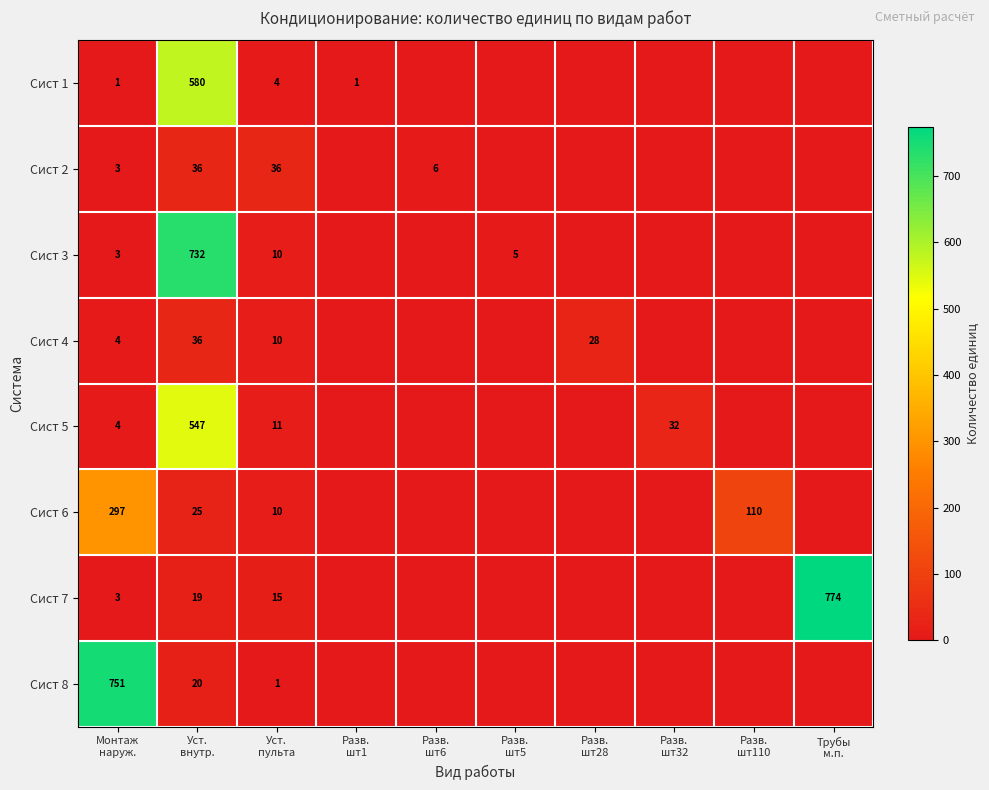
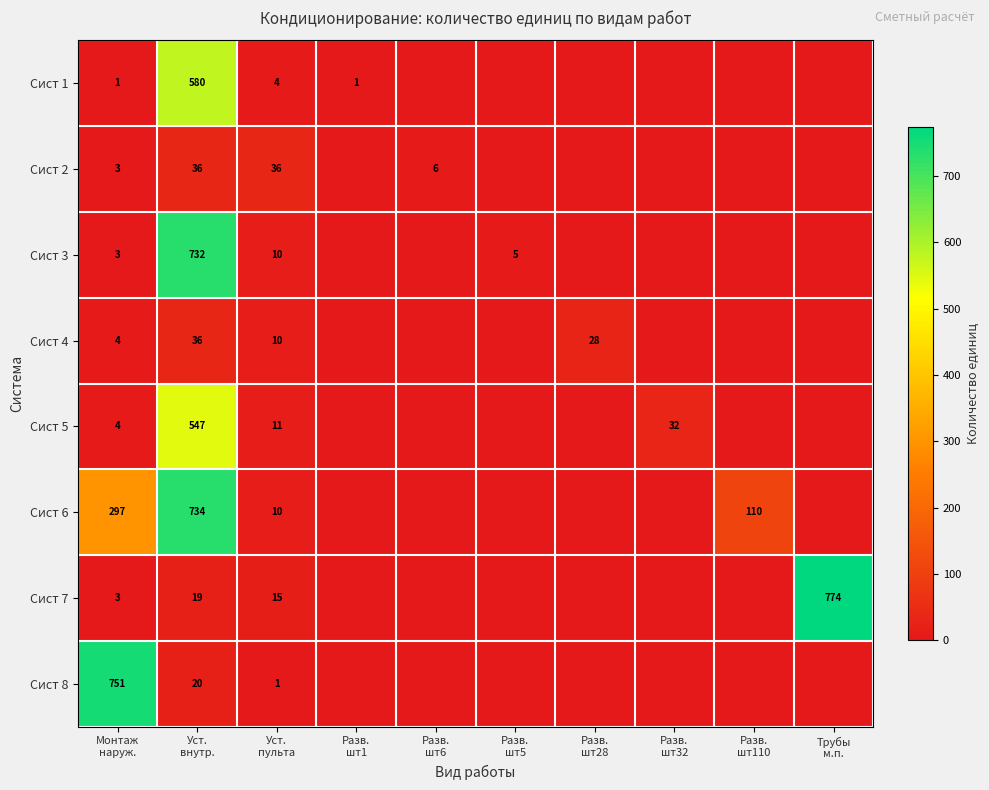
Сист 6, Уст. внутр.: 25 -> 734
